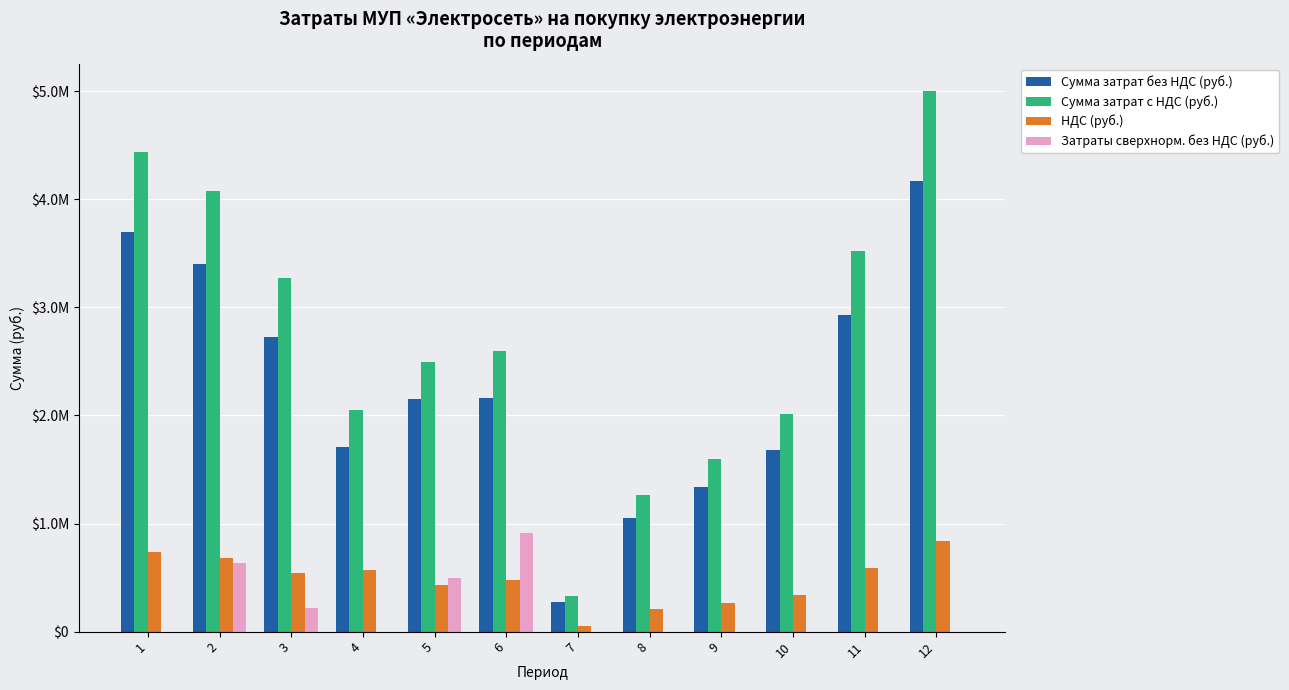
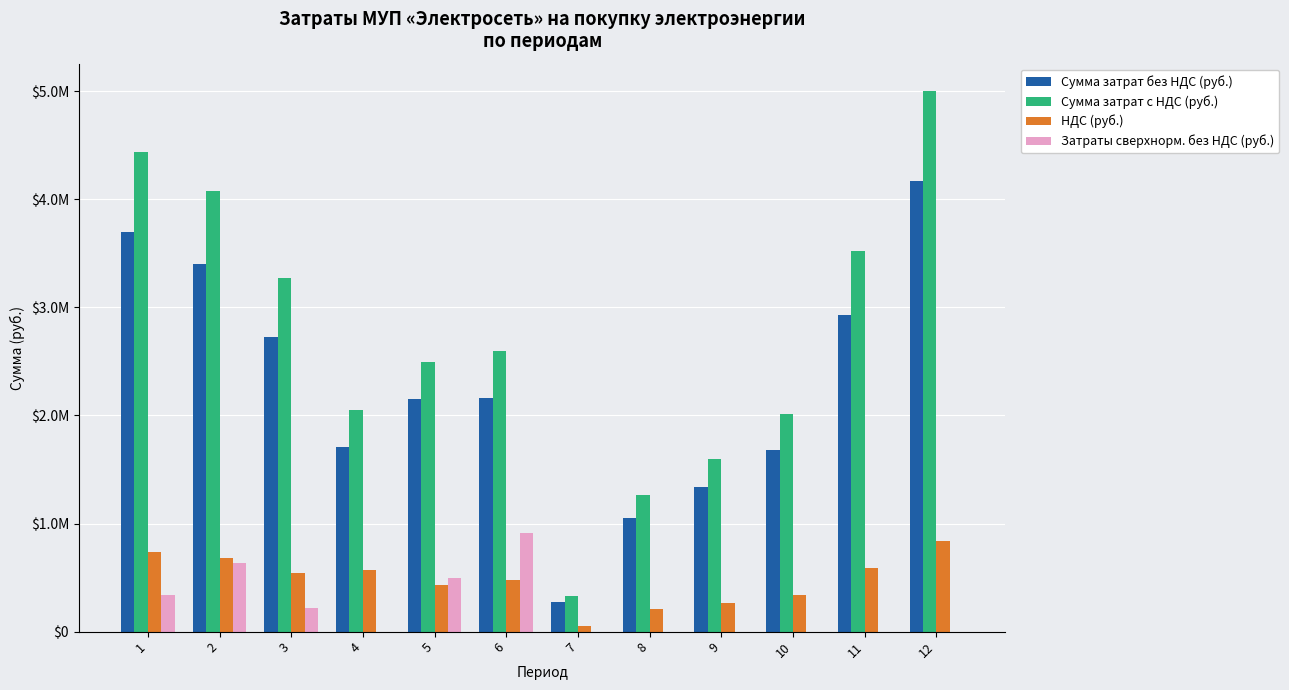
Затраты сверхнорм. без НДС (руб.), 1: $0 -> $340000
